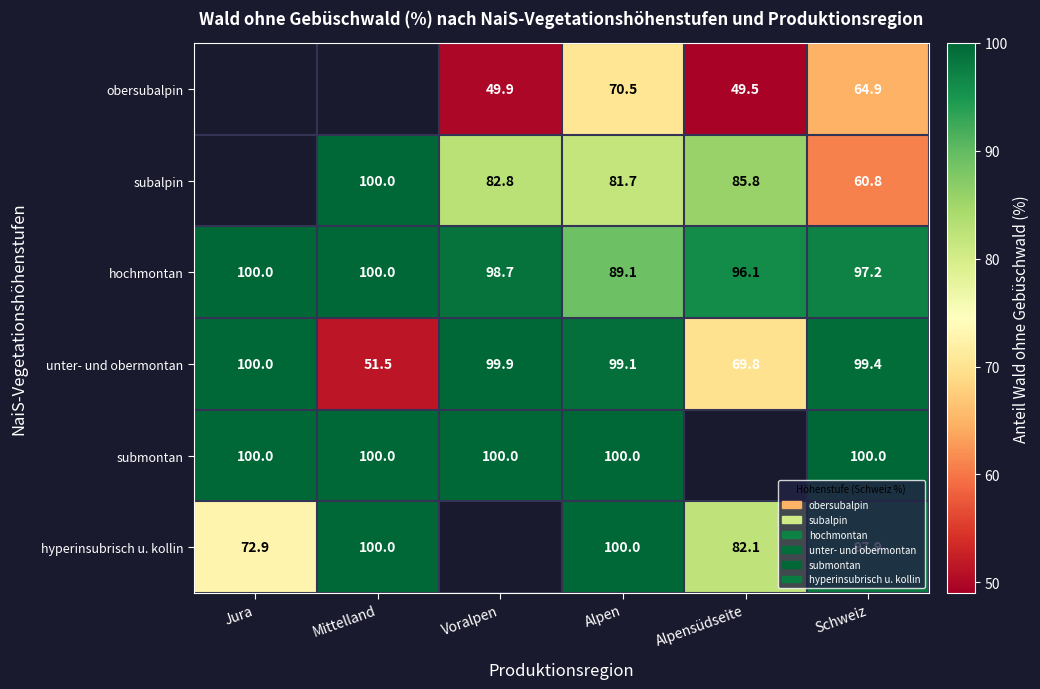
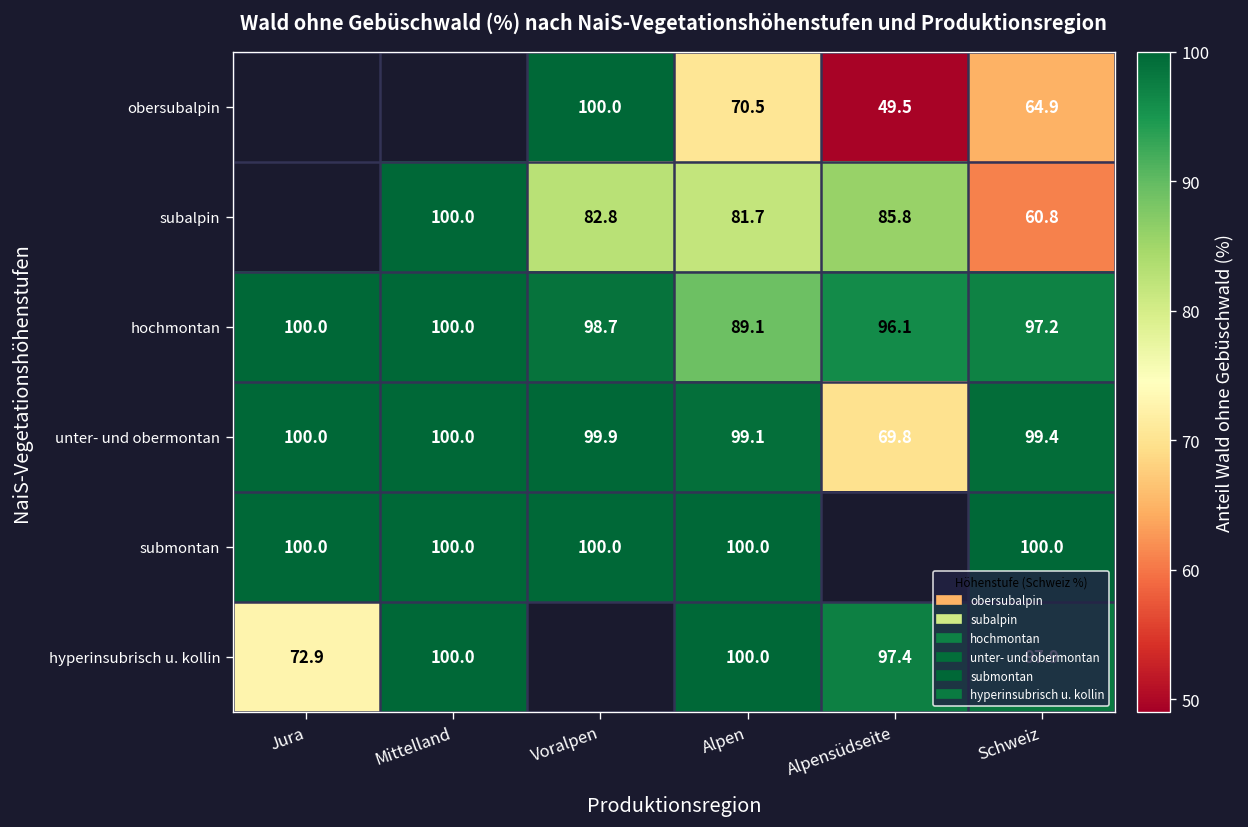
obersubalpin, Voralpen: 49.9 -> 100.0
unter- und obermontan, Mittelland: 51.5 -> 100.0
hyperinsubrisch u. kollin, Alpensüdseite: 82.1 -> 97.4
